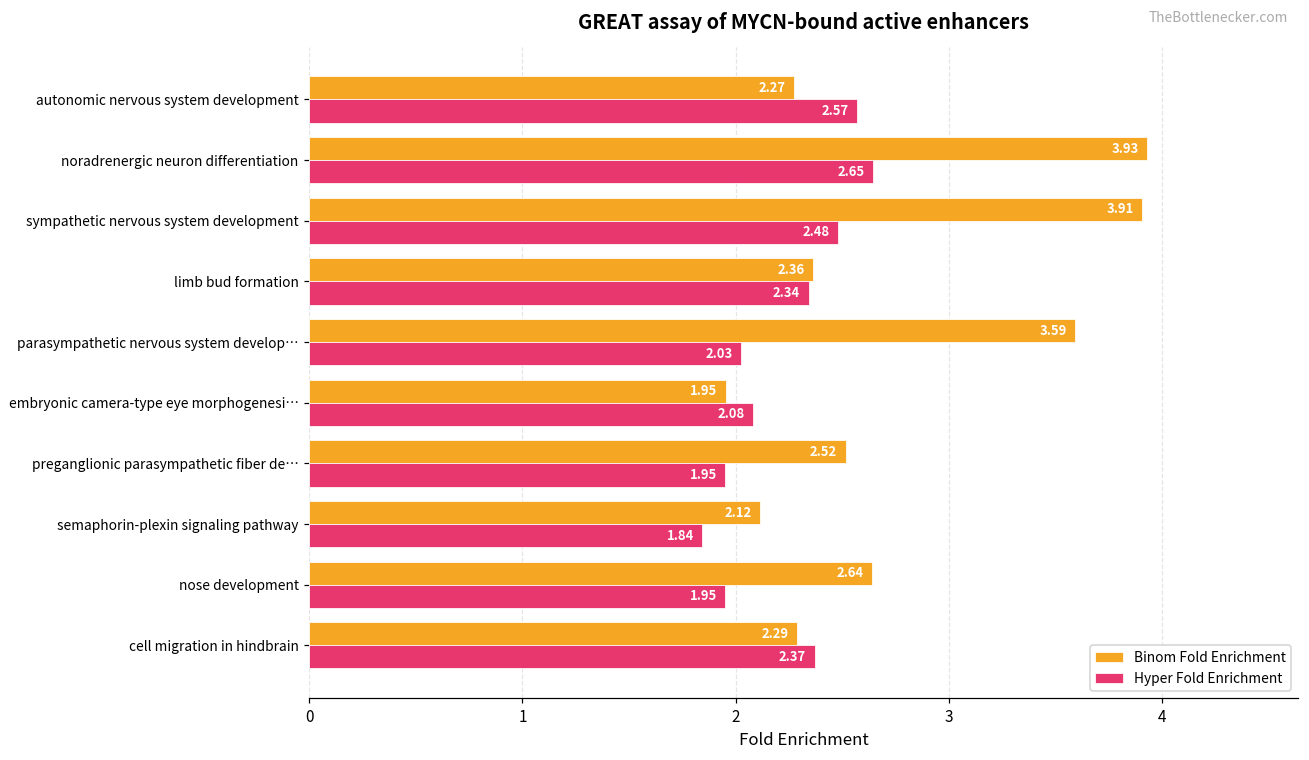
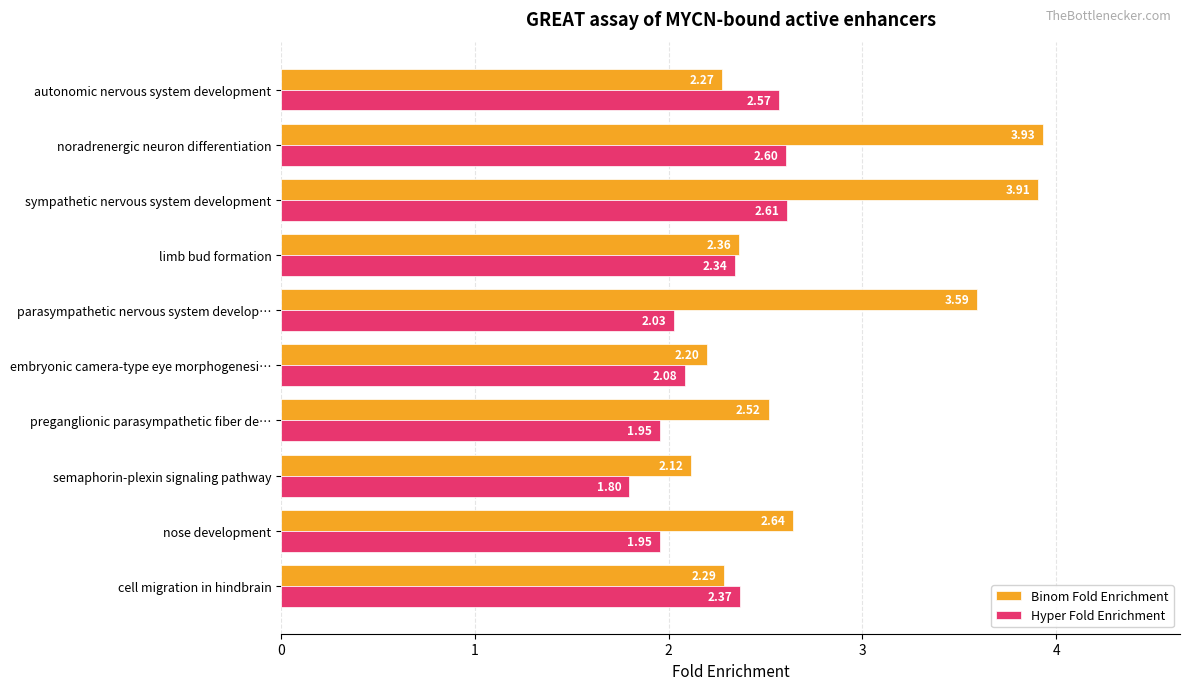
Hyper Fold Enrichment, noradrenergic neuron differentiation: 2.65 -> 2.60
Hyper Fold Enrichment, sympathetic nervous system development: 2.48 -> 2.61
Binom Fold Enrichment, embryonic camera-type eye morphogenesi…: 1.95 -> 2.20
Hyper Fold Enrichment, semaphorin-plexin signaling pathway: 1.84 -> 1.80
